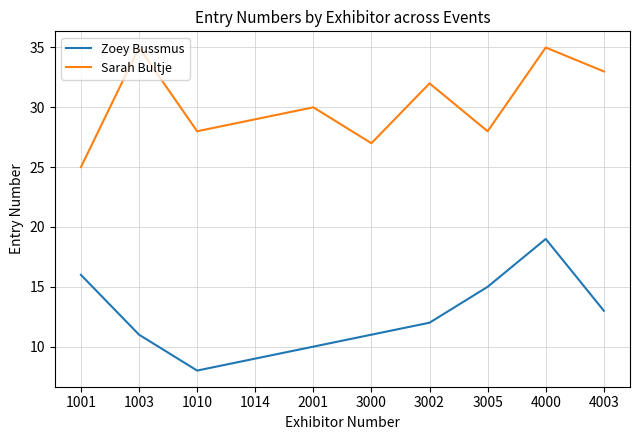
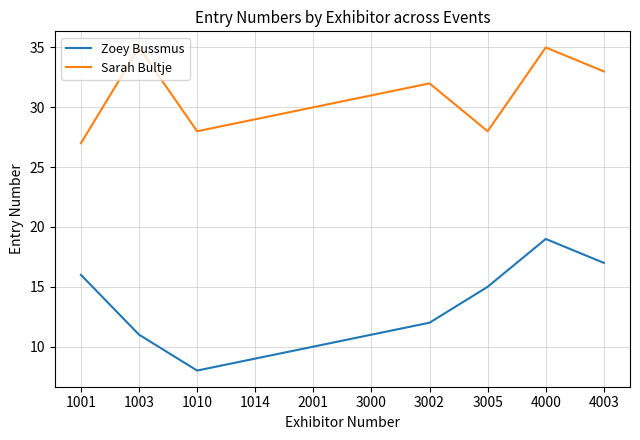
Sarah Bultje, 1001: 25 -> 27
Sarah Bultje, 3000: 27 -> 31
Zoey Bussmus, 4003: 13 -> 17
